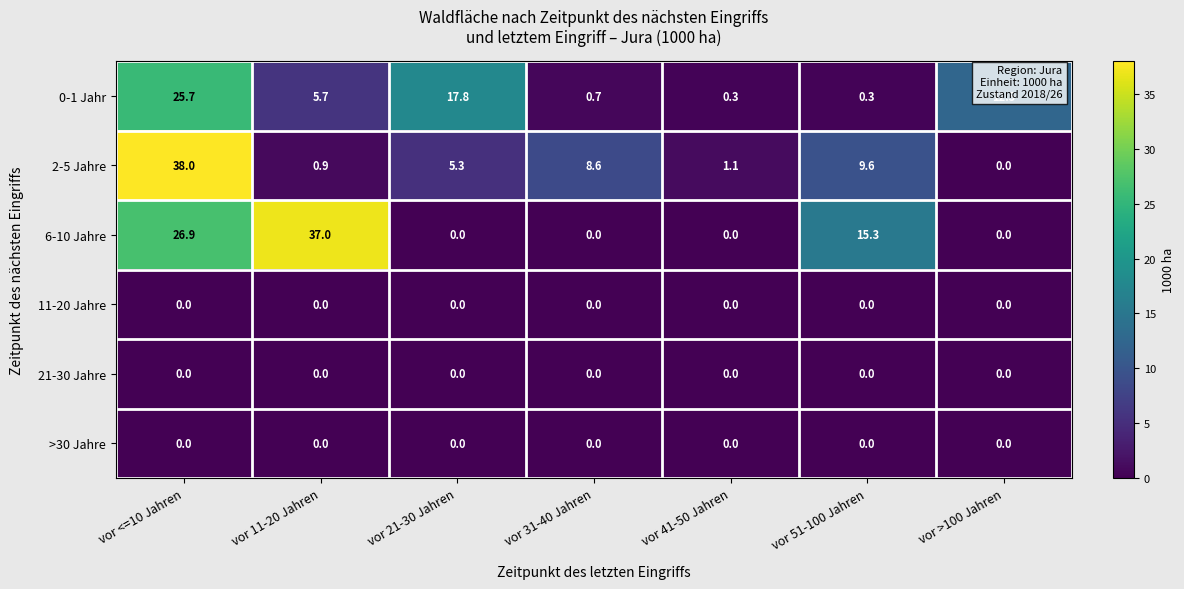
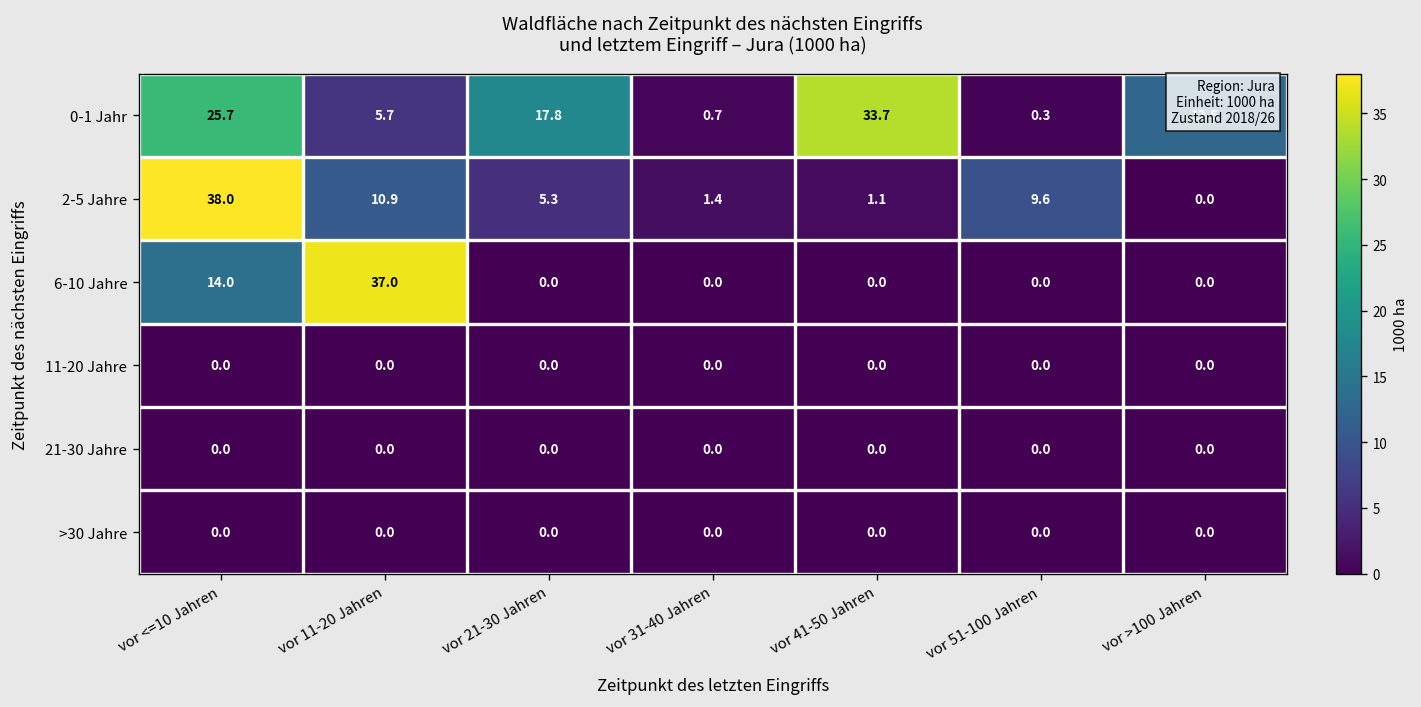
0-1 Jahr, vor 41-50 Jahren: 0.3 -> 33.7
2-5 Jahre, vor 11-20 Jahren: 0.9 -> 10.9
2-5 Jahre, vor 31-40 Jahren: 8.6 -> 1.4
6-10 Jahre, vor <=10 Jahren: 26.9 -> 14.0
6-10 Jahre, vor 51-100 Jahren: 15.3 -> 0.0
